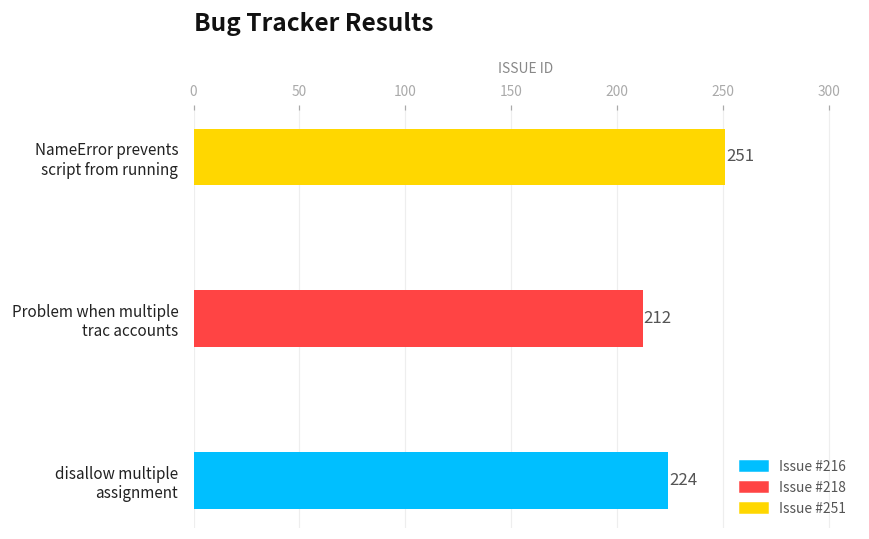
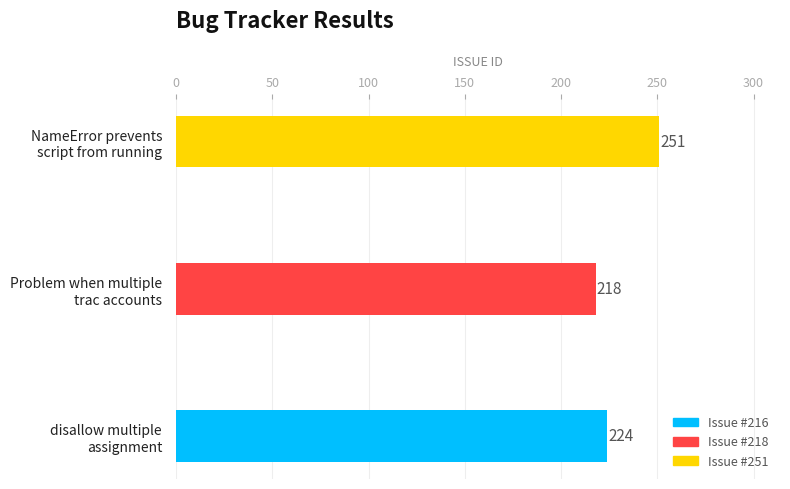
Problem when multiple trac accounts: 212 -> 218
